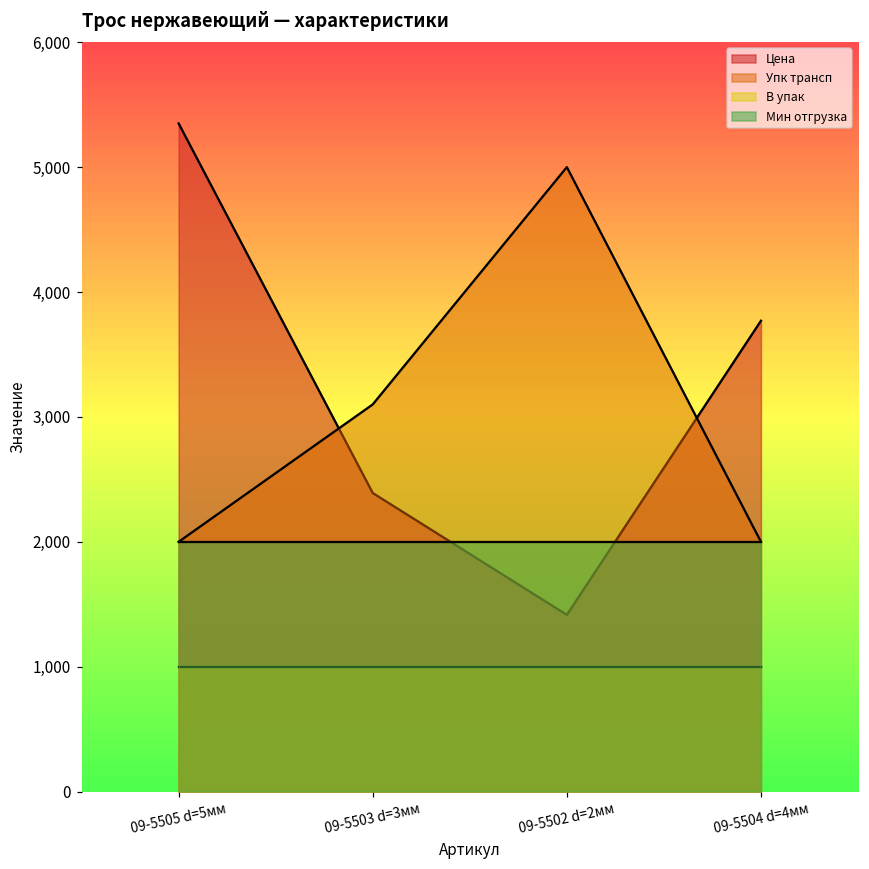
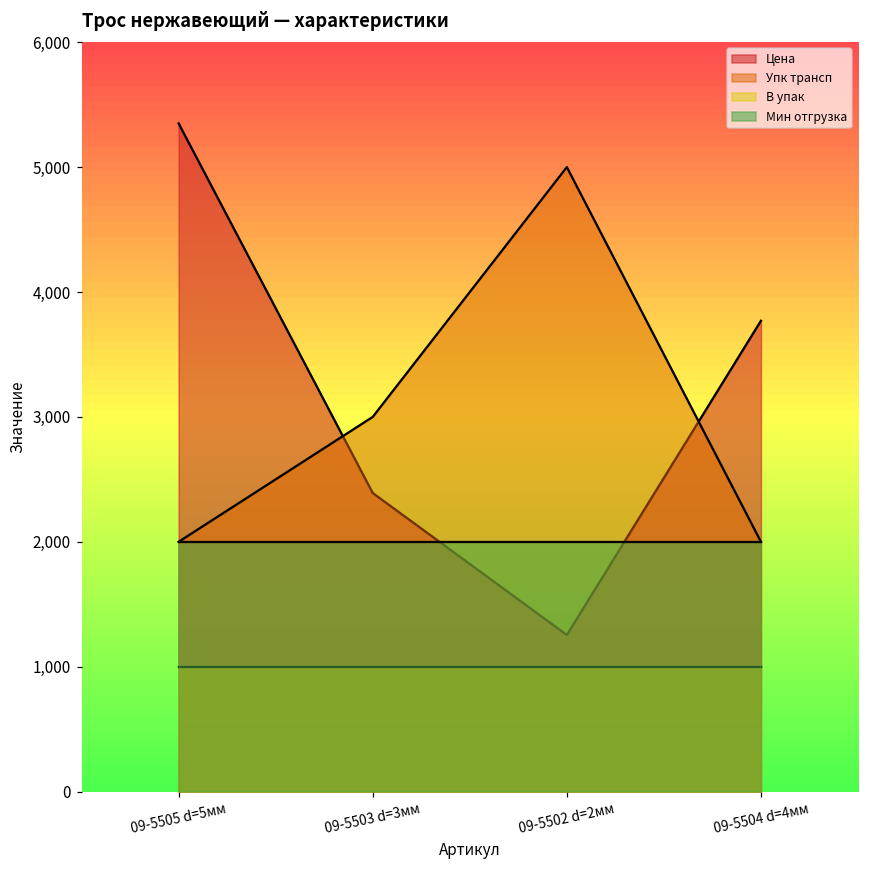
Упк трансп, 09-5503 d=3мм: 3,100 -> 3,000
Цена, 09-5502 d=2мм: 1,420 -> 1,250
